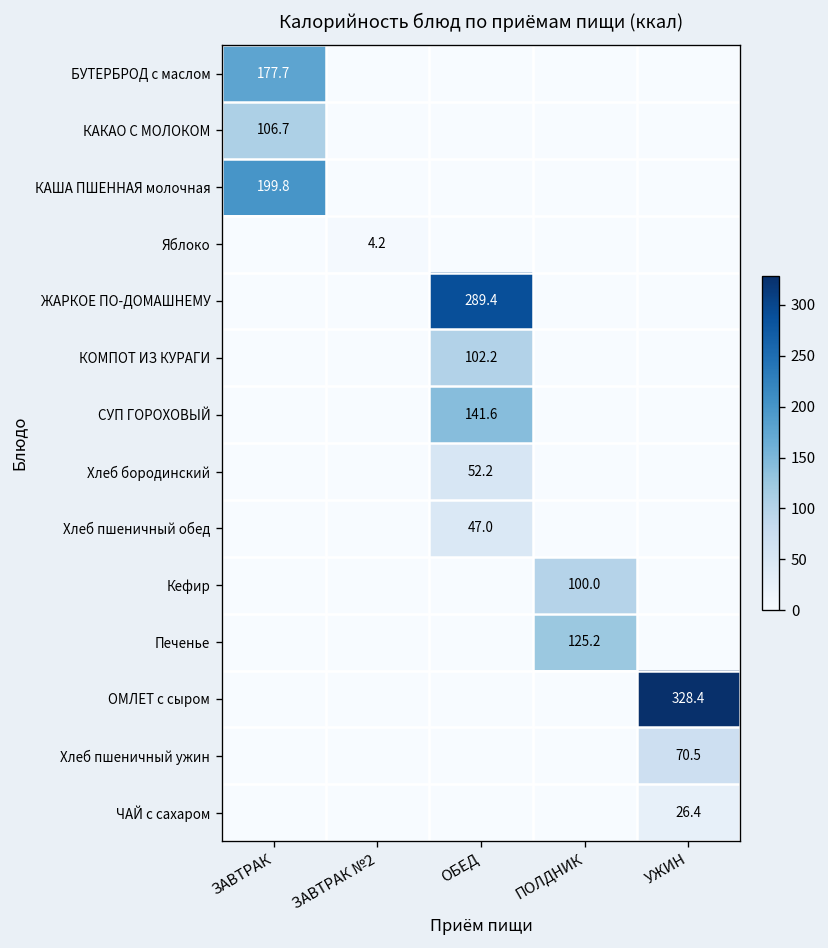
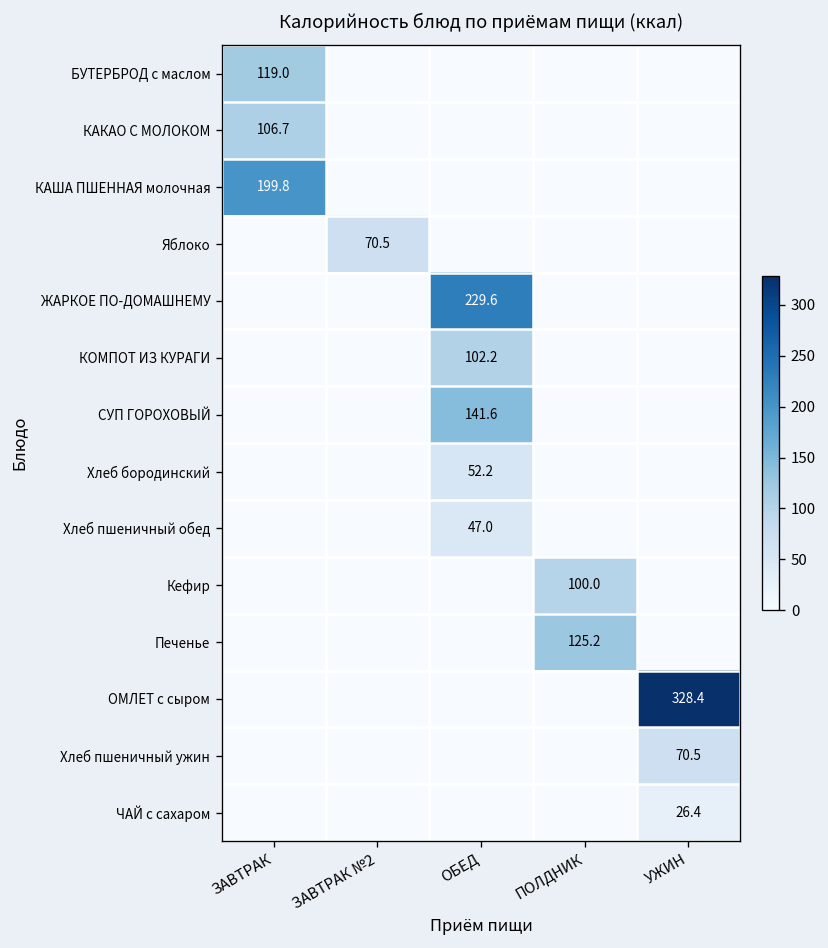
БУТЕРБРОД с маслом, ЗАВТРАК: 177.7 -> 119.0
Яблоко, ЗАВТРАК №2: 4.2 -> 70.5
ЖАРКОЕ ПО-ДОМАШНЕМУ, ОБЕД: 289.4 -> 229.6
